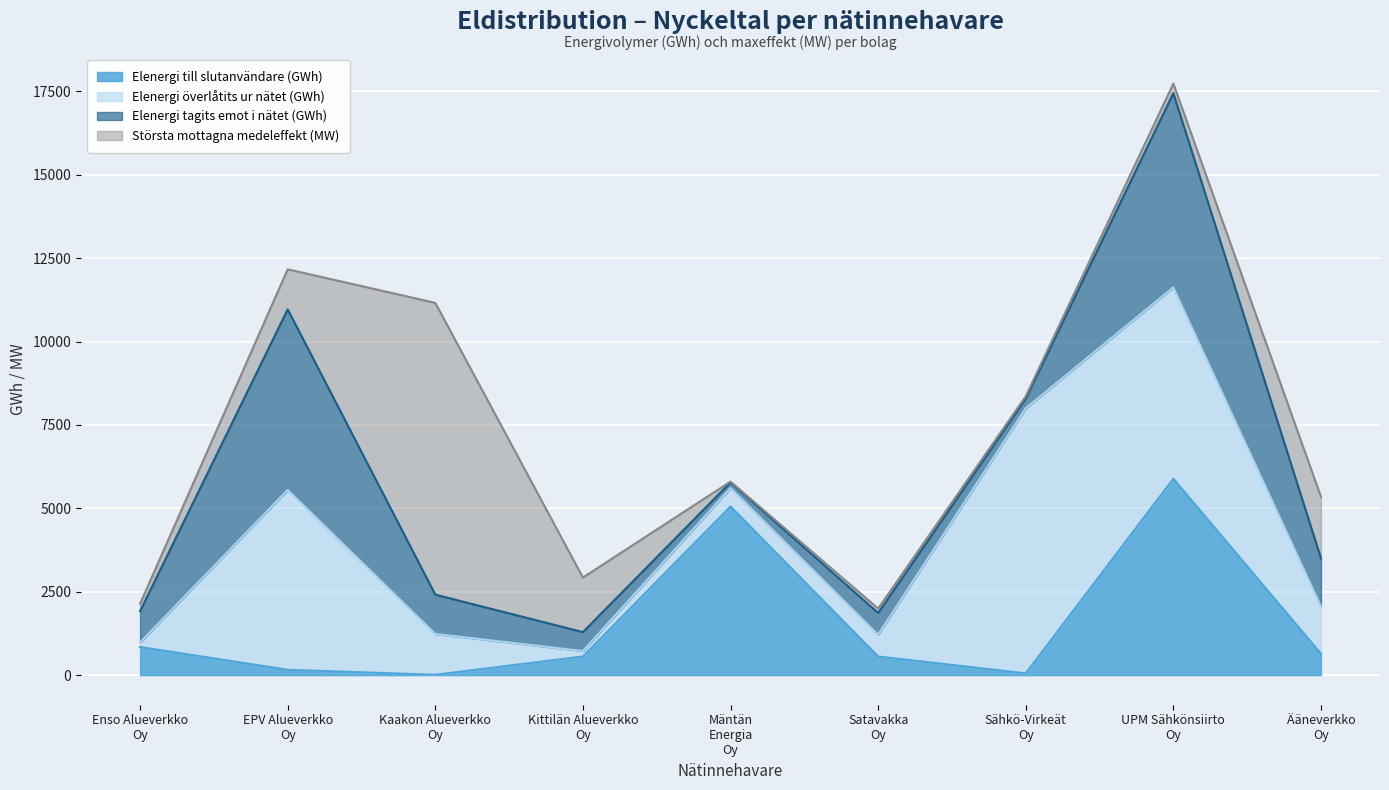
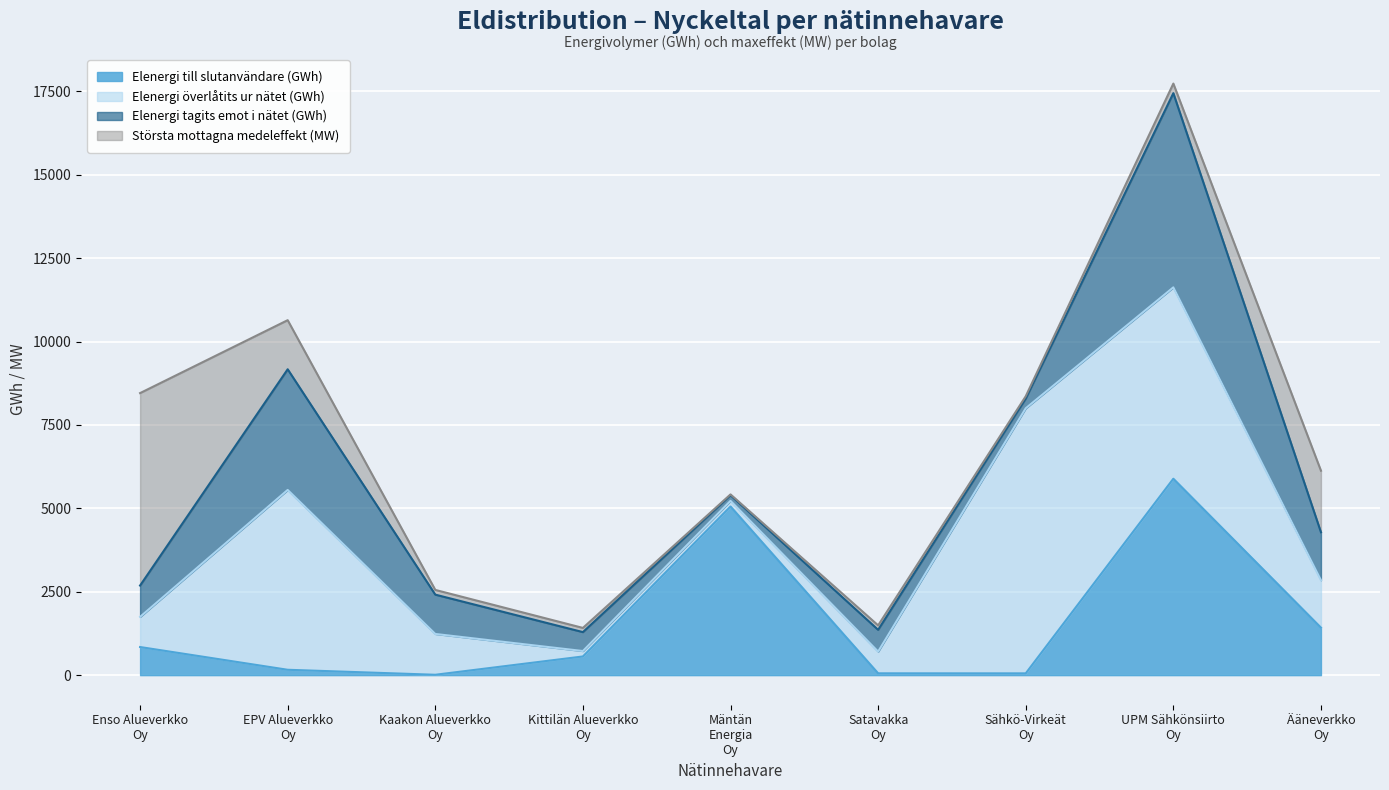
Elenergi överlåtits ur nätet (GWh), Enso Alueverkko Oy: 100 -> 900
Största mottagna medeleffekt (MW), Enso Alueverkko Oy: 200 -> 5800
Elenergi tagits emot i nätet (GWh), EPV Alueverkko Oy: 5400 -> 3600
Största mottagna medeleffekt (MW), EPV Alueverkko Oy: 1200 -> 1500
Största mottagna medeleffekt (MW), Kaakon Alueverkko Oy: 8700 -> 100
Största mottagna medeleffekt (MW), Kittilän Alueverkko Oy: 1600 -> 100
Elenergi överlåtits ur nätet (GWh), Mäntän Energia Oy: 600 -> 200
Elenergi till slutanvändare (GWh), Satavakka Oy: 600 -> 100
Elenergi till slutanvändare (GWh), Ääneverkko Oy: 600 -> 1400
